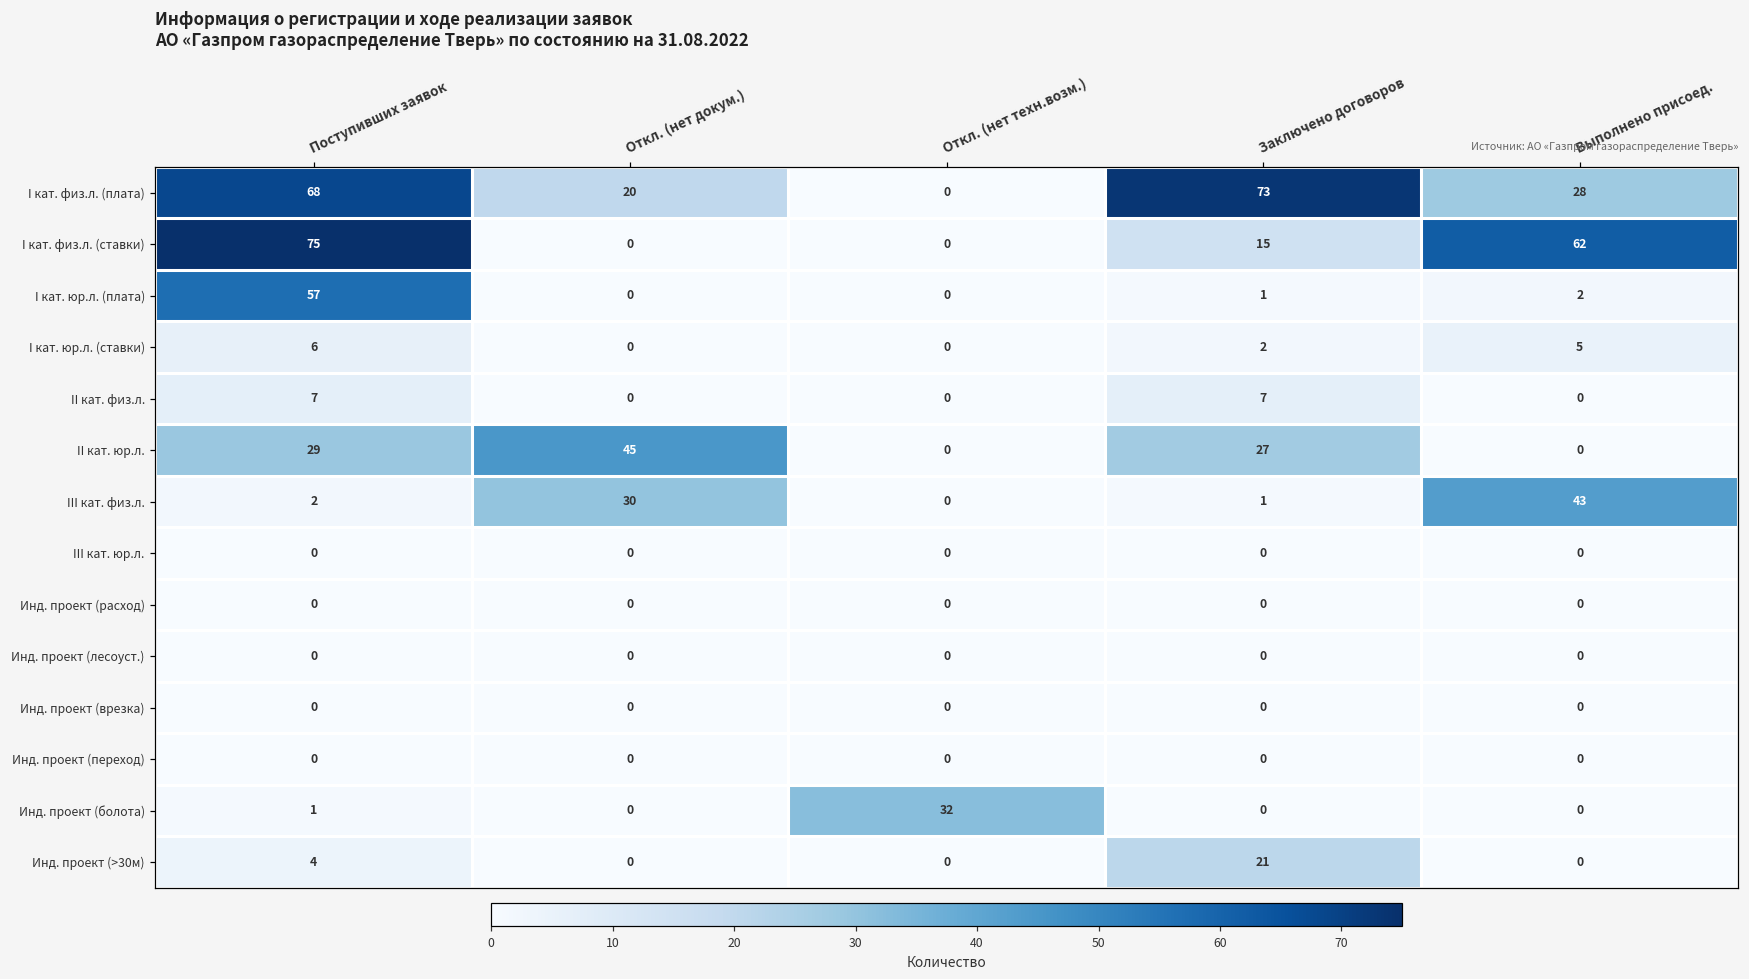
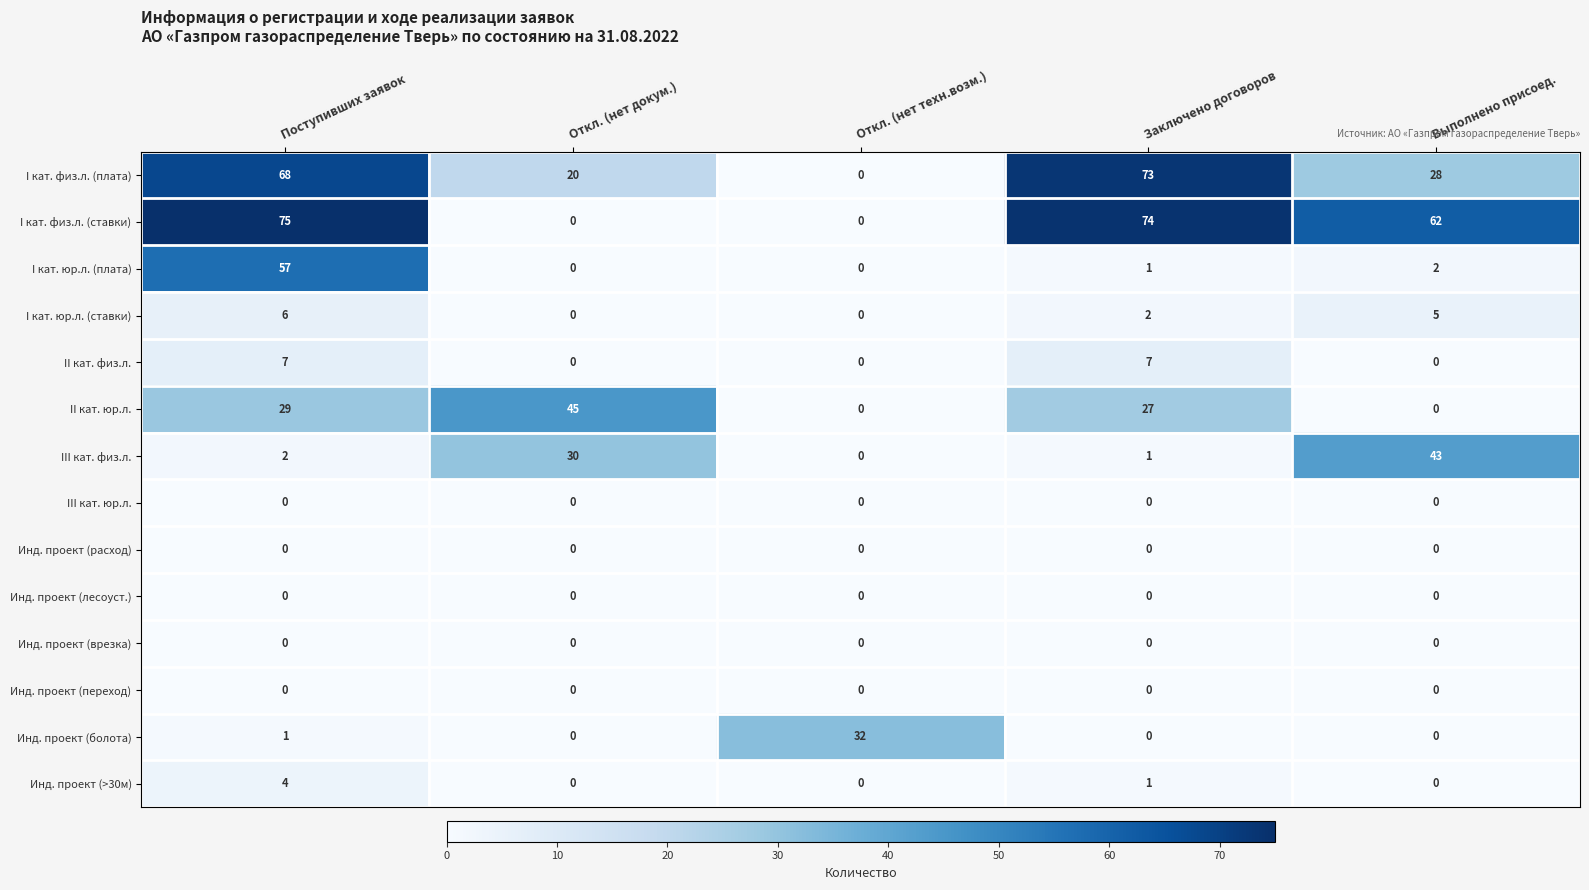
I кат. физ.л. (ставки), Заключено договоров: 15 -> 74
Инд. проект (>30м), Заключено договоров: 21 -> 1
